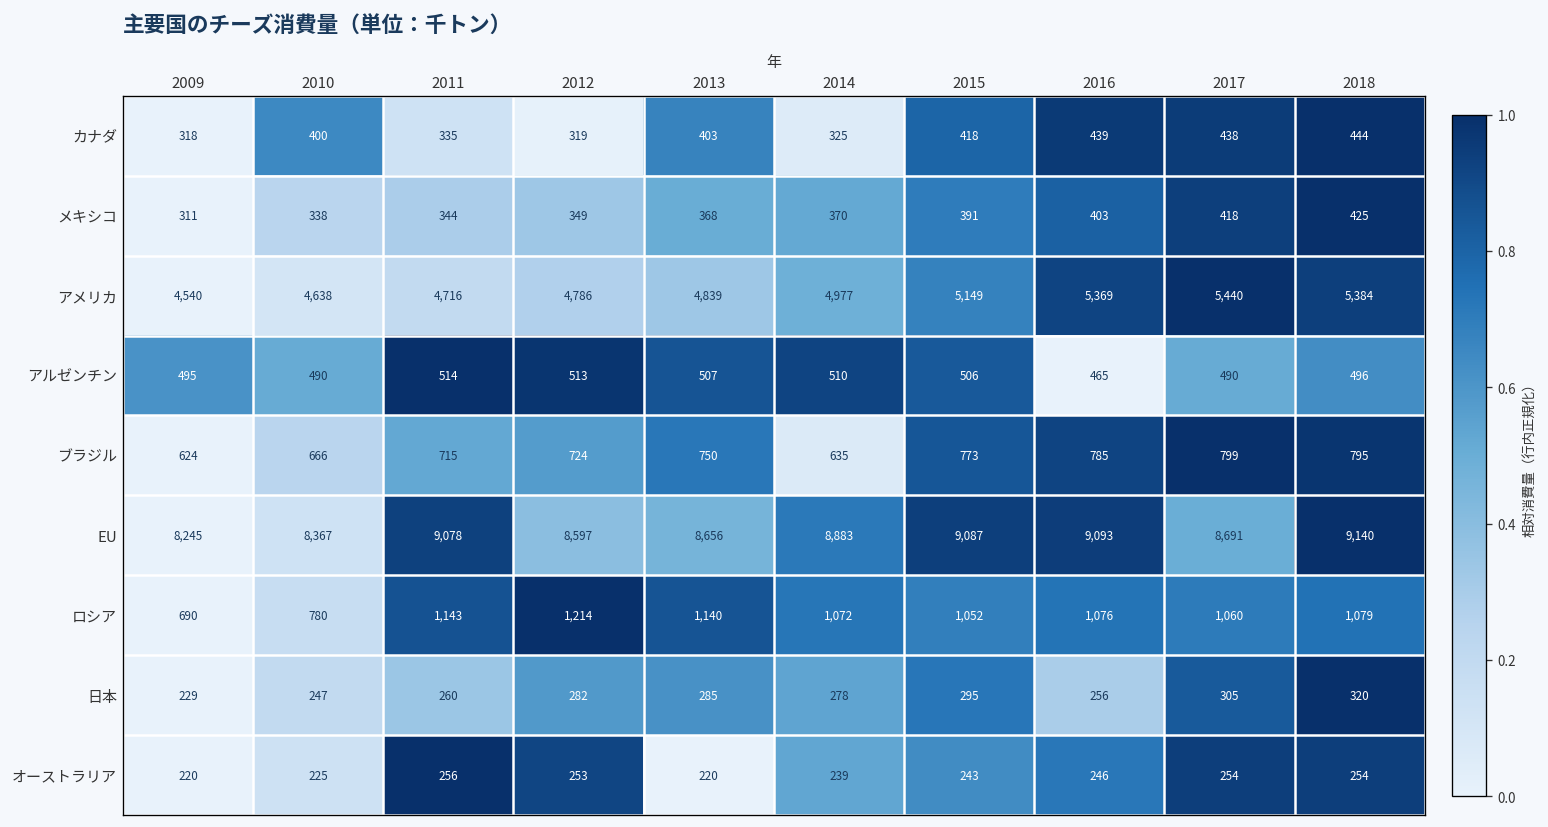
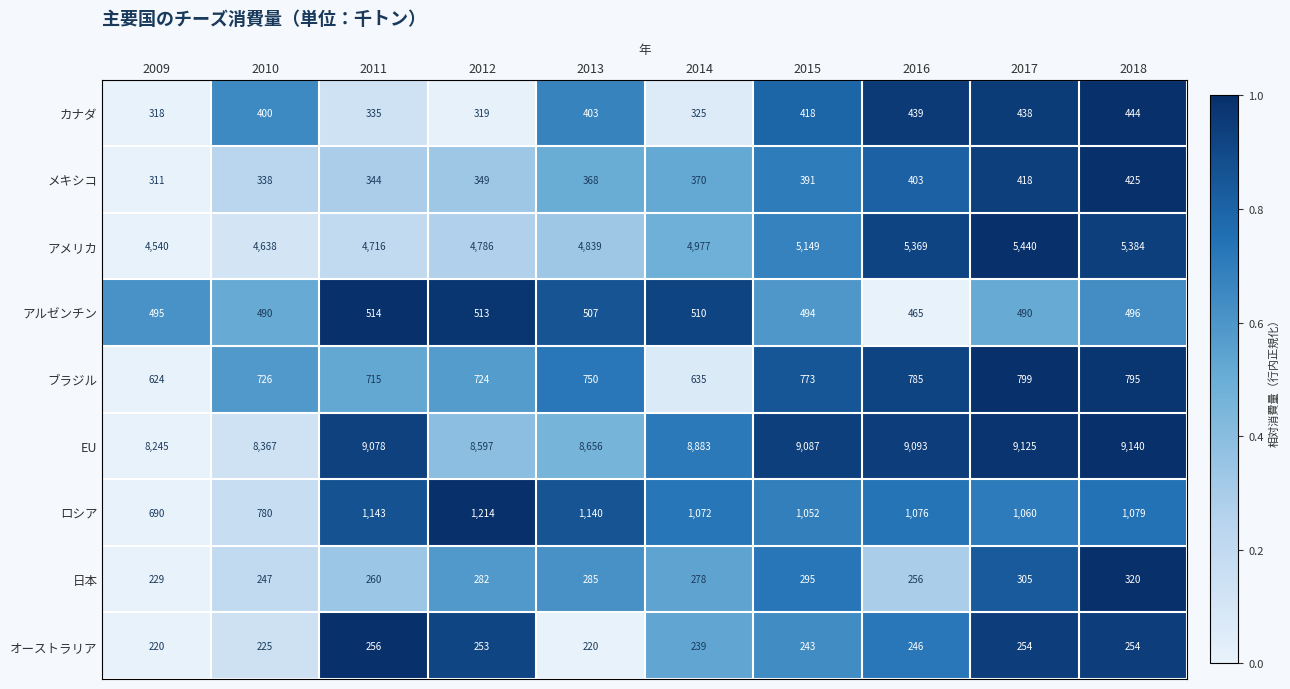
アルゼンチン, 2015: 506 -> 494
ブラジル, 2010: 666 -> 726
EU, 2017: 8,691 -> 9,125
